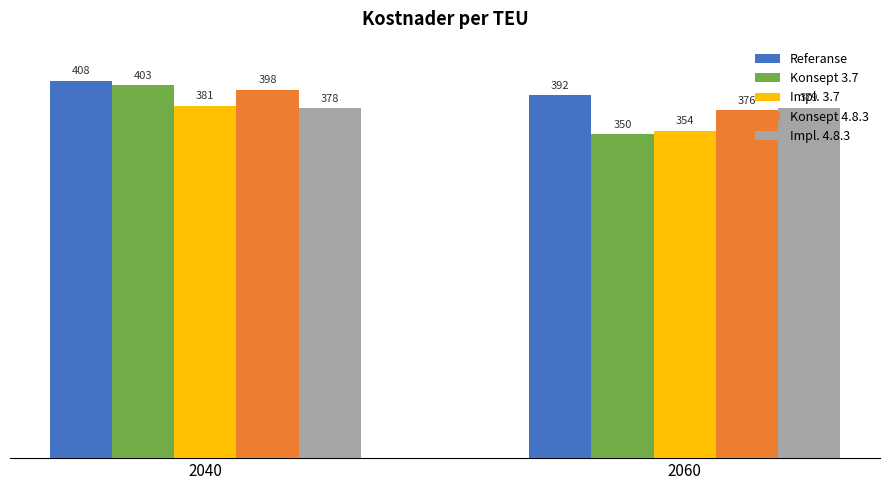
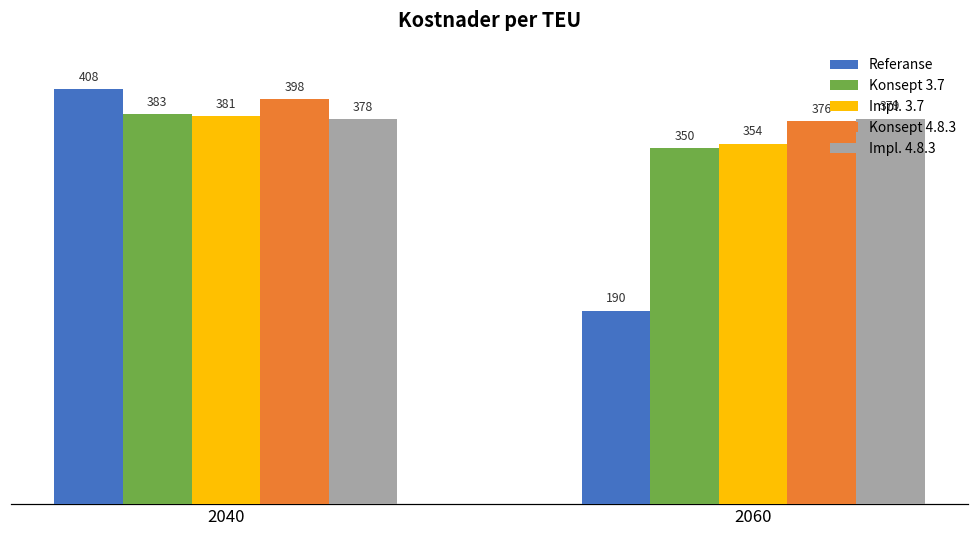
Konsept 3.7, 2040: 403 -> 383
Referanse, 2060: 392 -> 190
